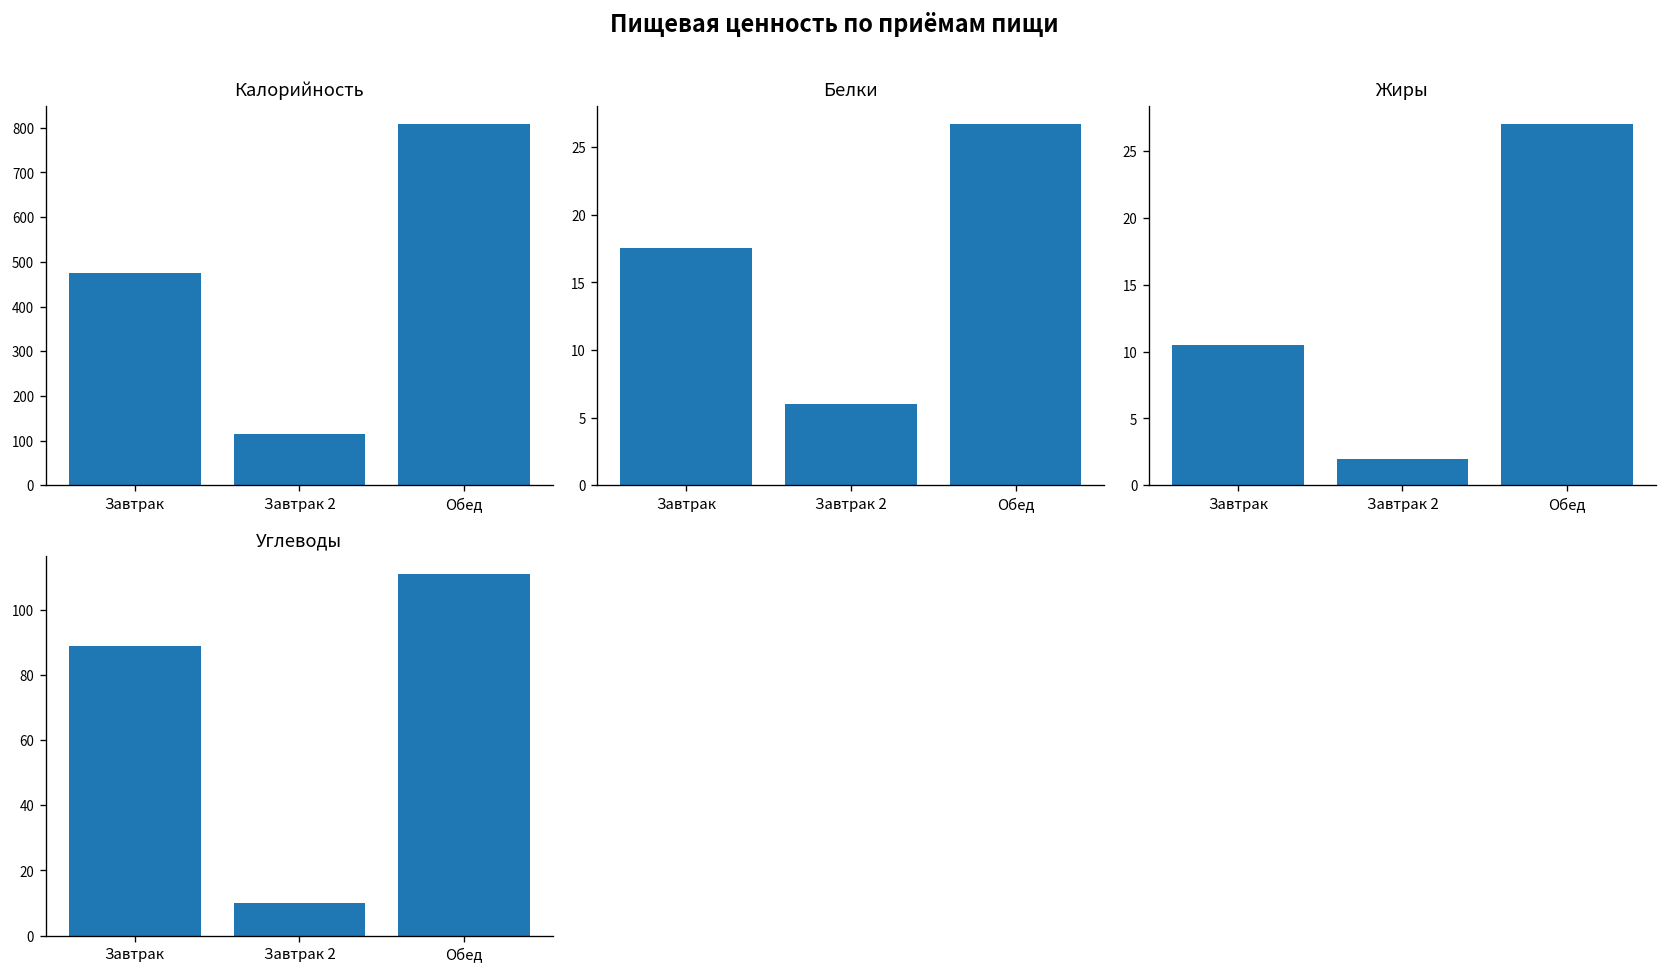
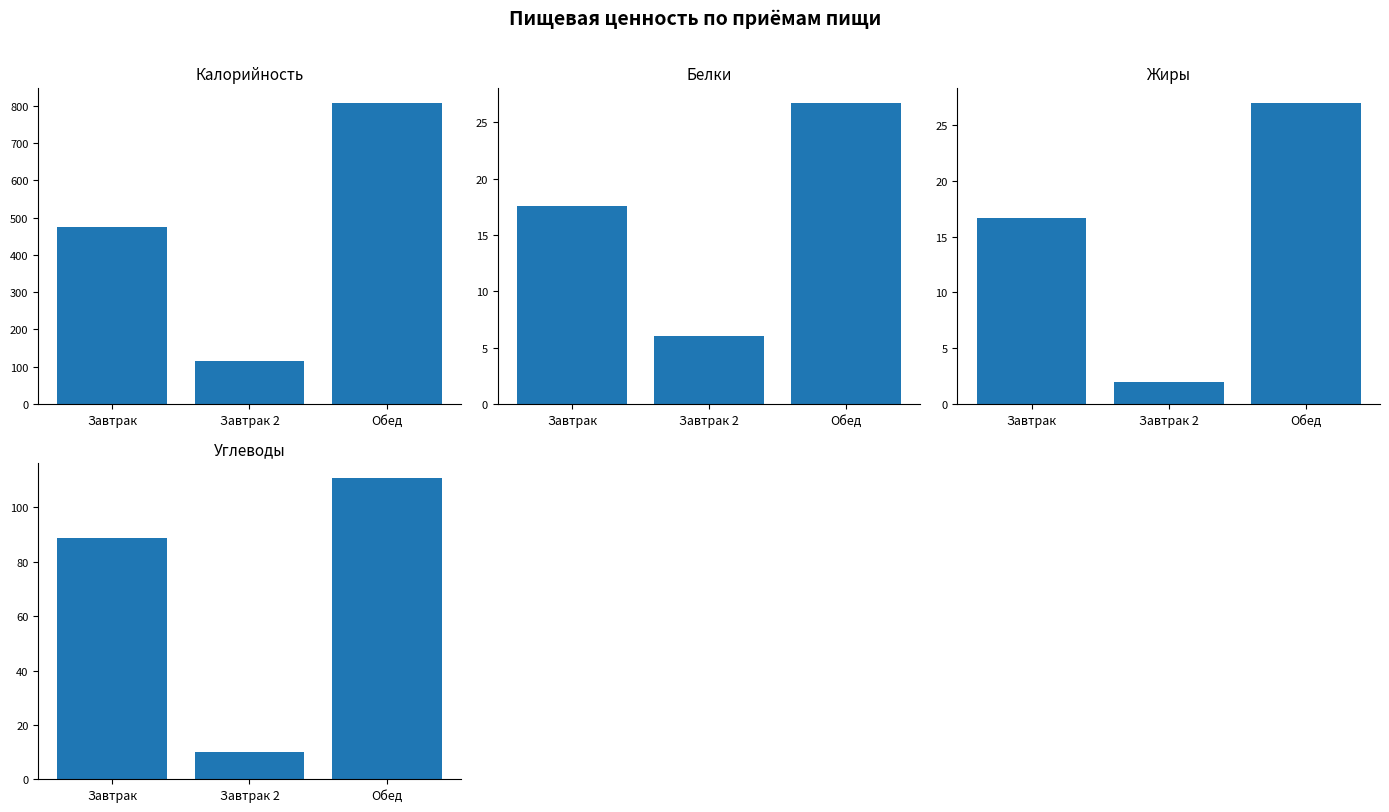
Жиры, Завтрак: 10.5 -> 16.7
